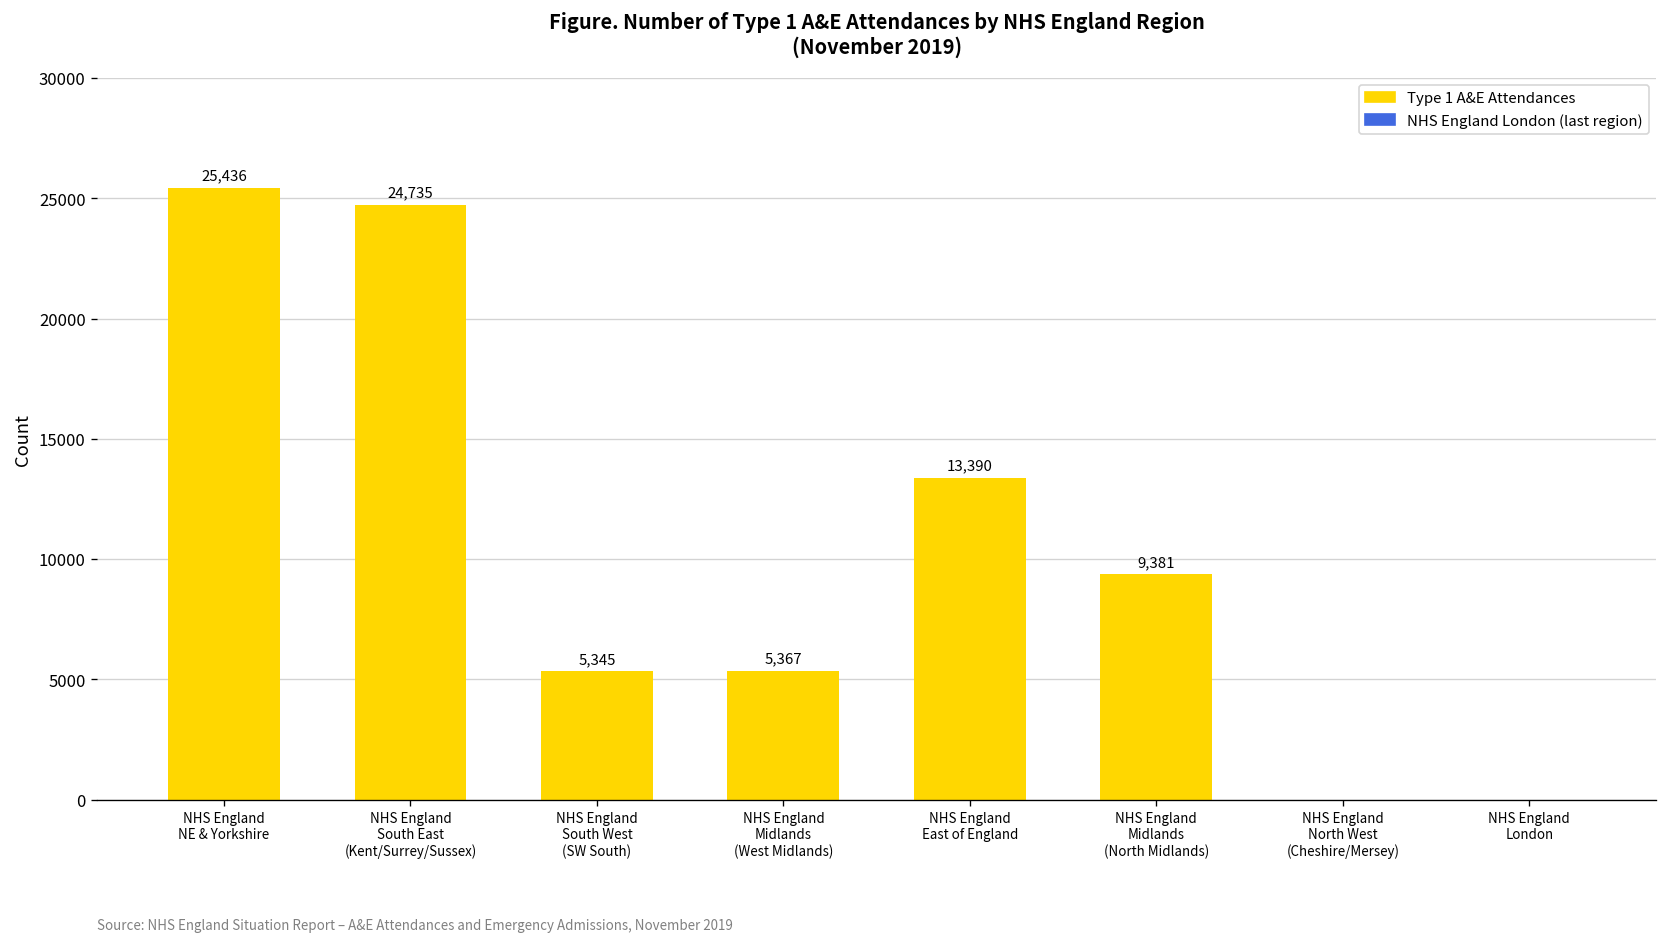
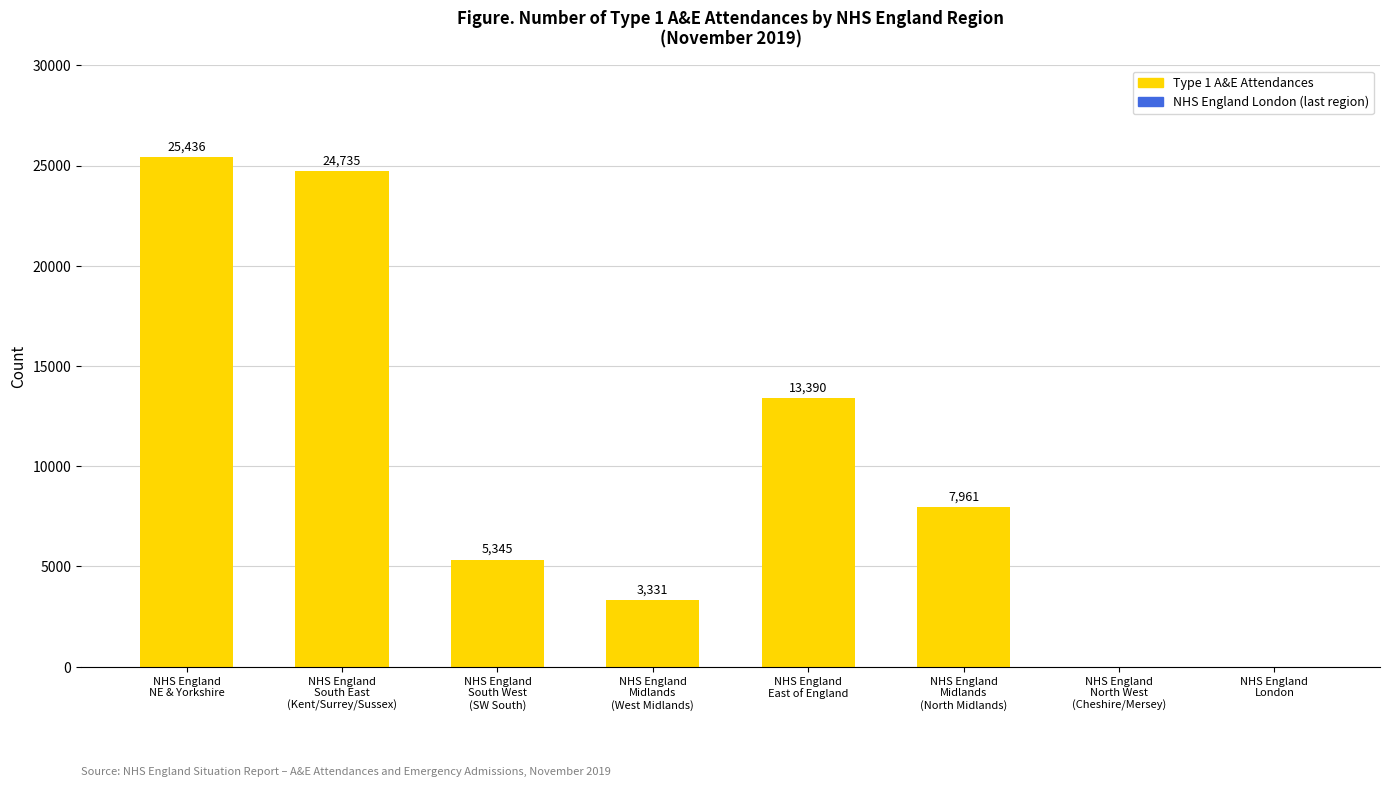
NHS England Midlands (West Midlands): 5,367 -> 3,331
NHS England Midlands (North Midlands): 9,381 -> 7,961
